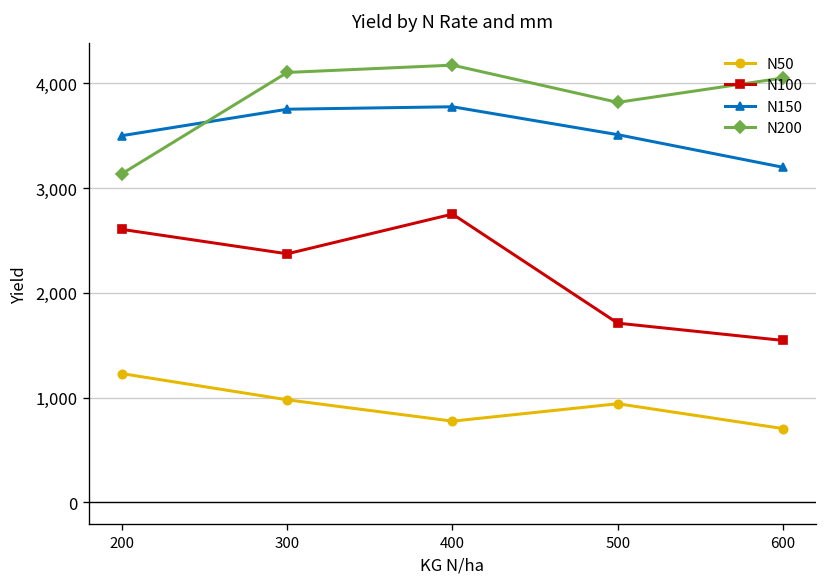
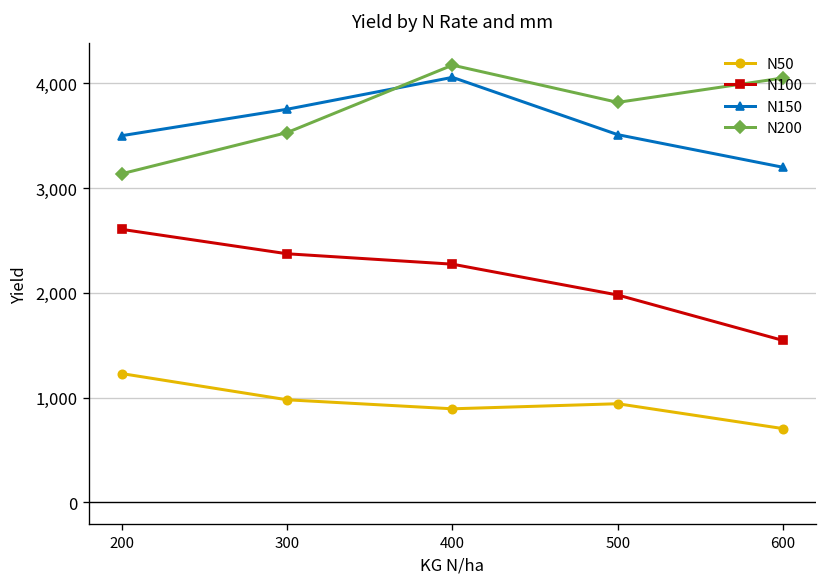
N200, 300: 4,100 -> 3,500
N50, 400: 800 -> 900
N100, 400: 2,800 -> 2,300
N150, 400: 3,800 -> 4,100
N100, 500: 1,700 -> 2,000
